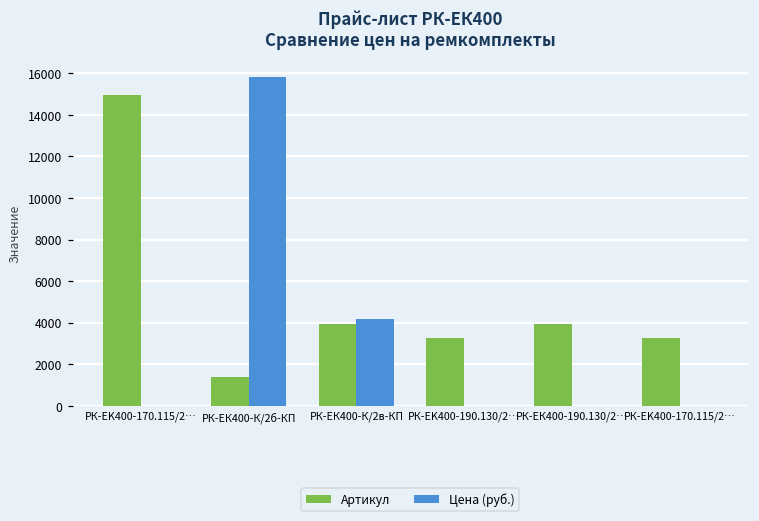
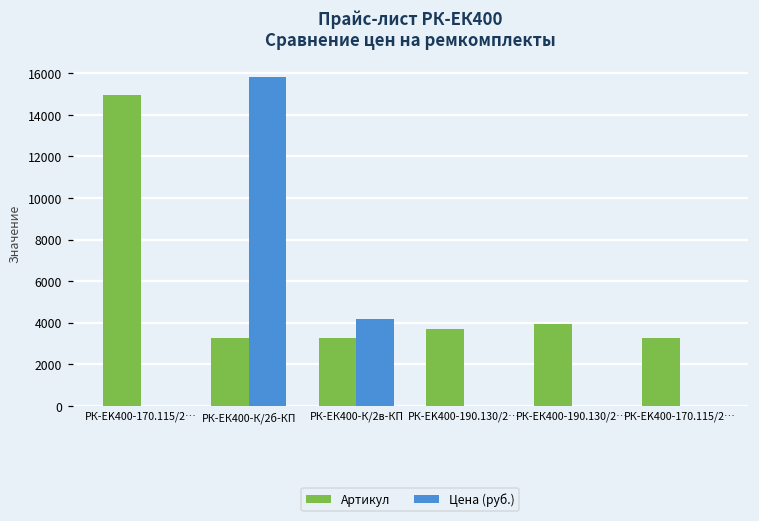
Артикул, РК-ЕК400-К/2б-КП: 1400 -> 3300
Артикул, РК-ЕК400-К/2в-КП: 3900 -> 3300
Артикул, РК-ЕK400-190.130/2…: 3300 -> 3700
